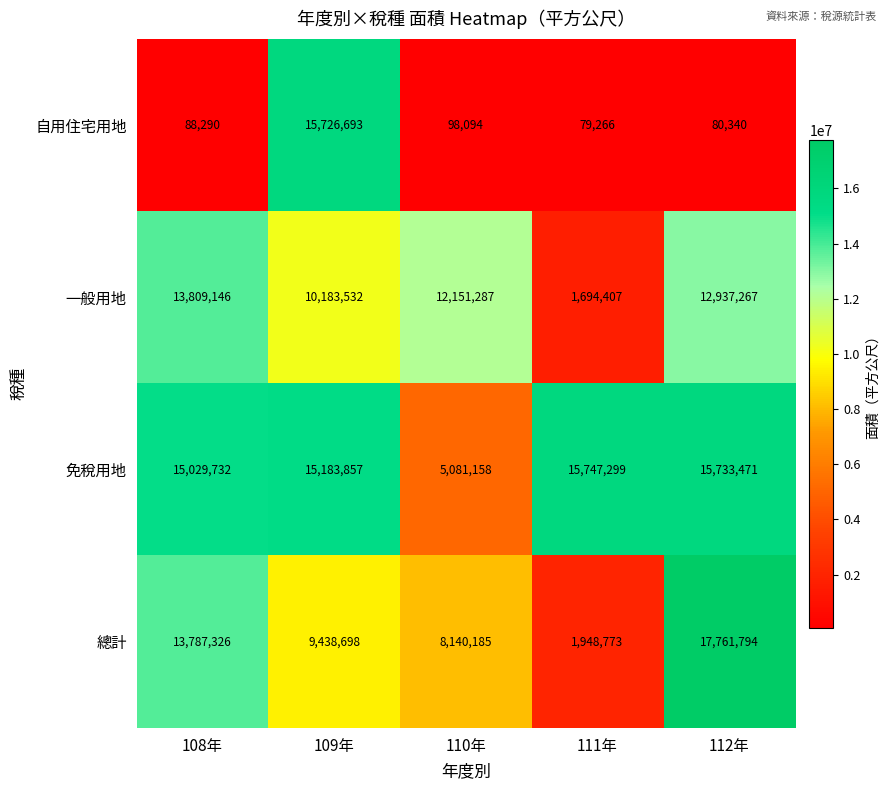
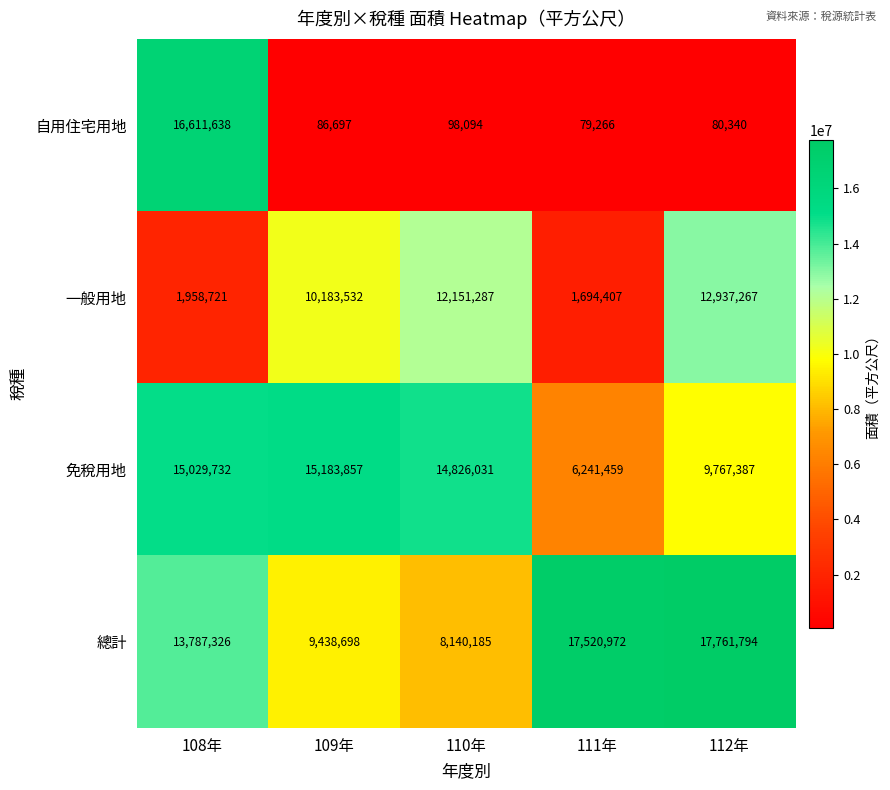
自用住宅用地, 108年: 88,290 -> 16,611,638
自用住宅用地, 109年: 15,726,693 -> 86,697
一般用地, 108年: 13,809,146 -> 1,958,721
免稅用地, 110年: 5,081,158 -> 14,826,031
免稅用地, 111年: 15,747,299 -> 6,241,459
免稅用地, 112年: 15,733,471 -> 9,767,387
總計, 111年: 1,948,773 -> 17,520,972
